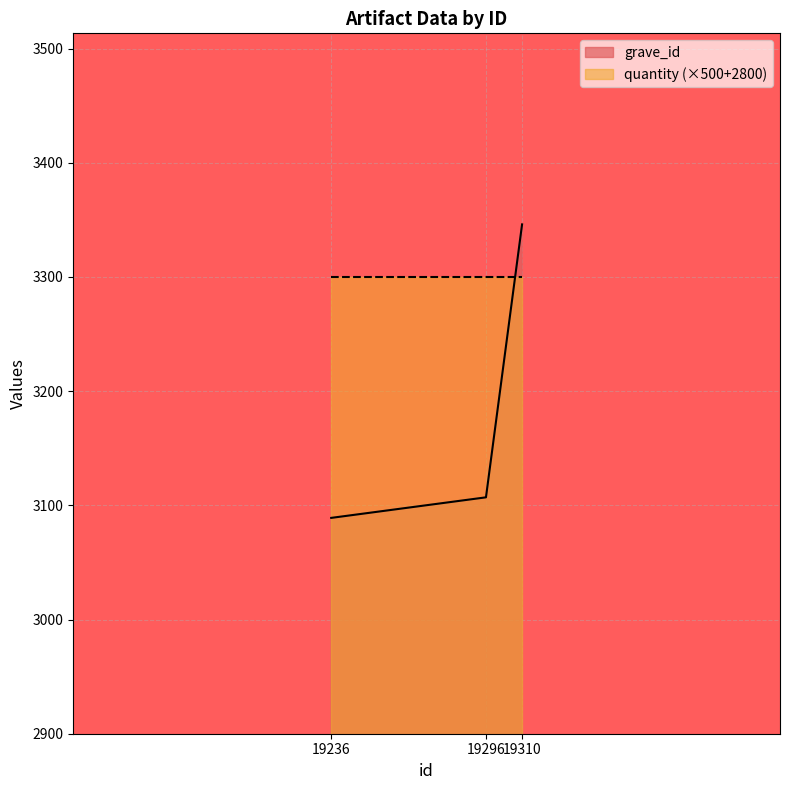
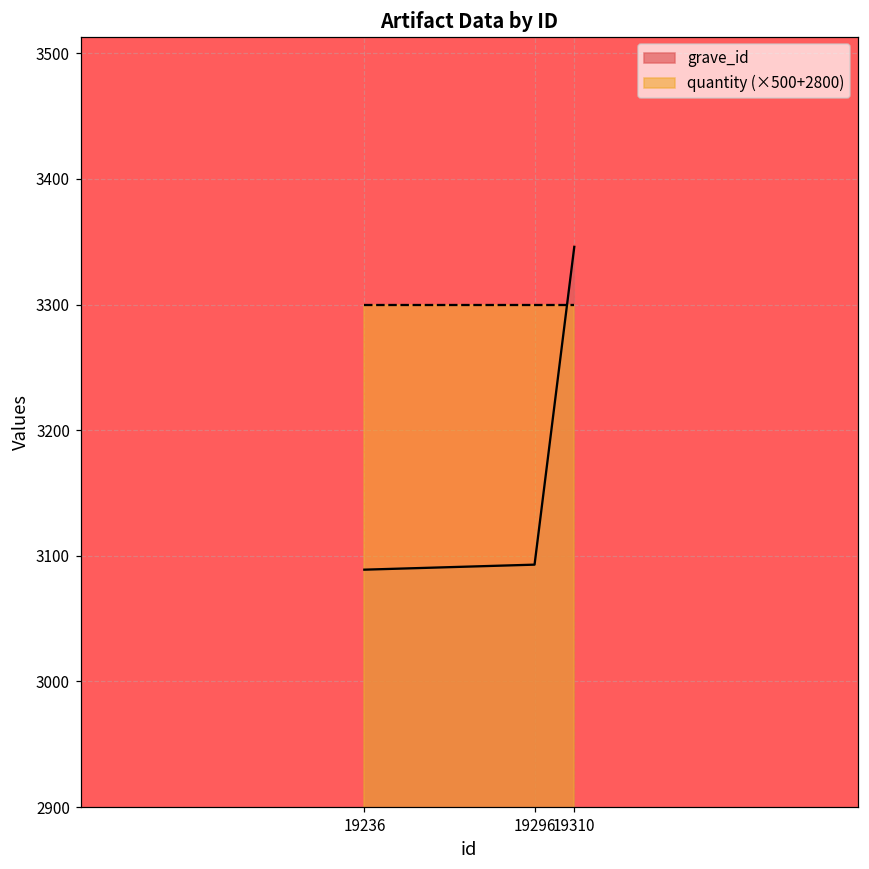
grave_id, 19296: 3107 -> 3093
